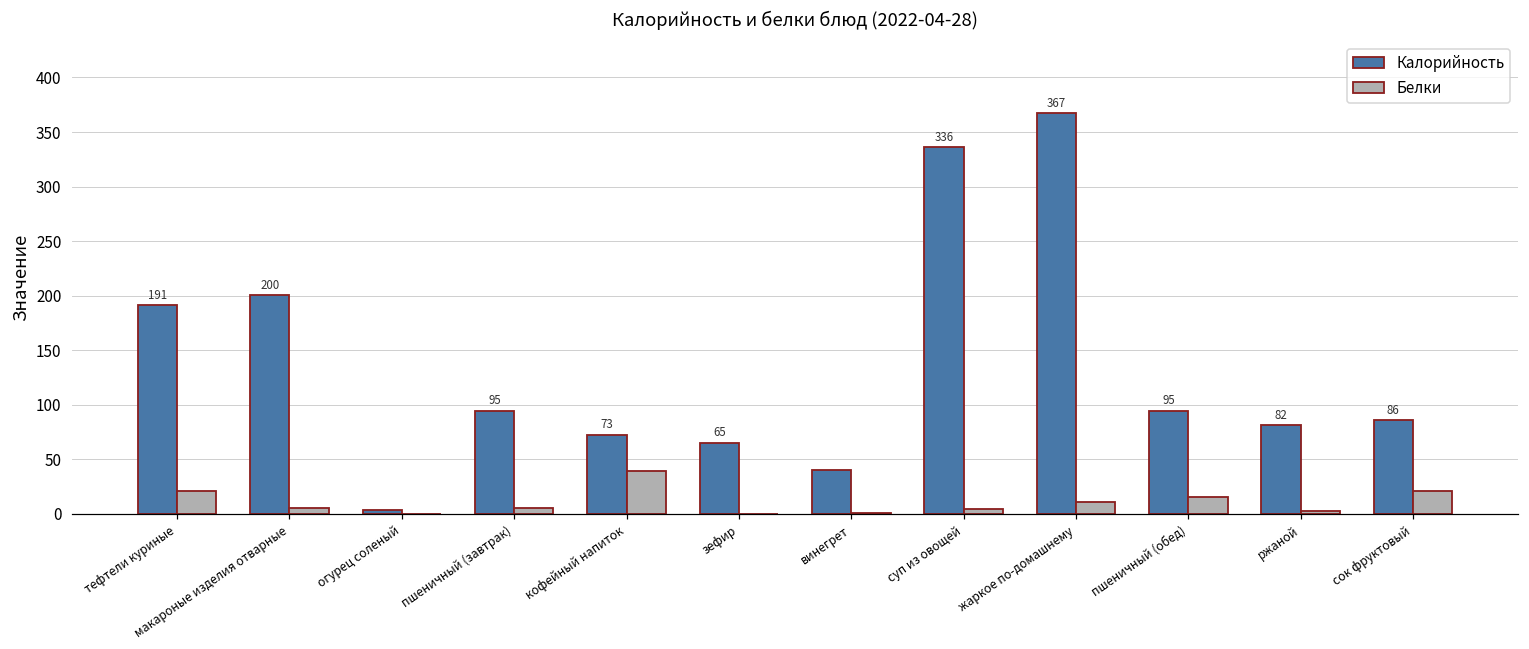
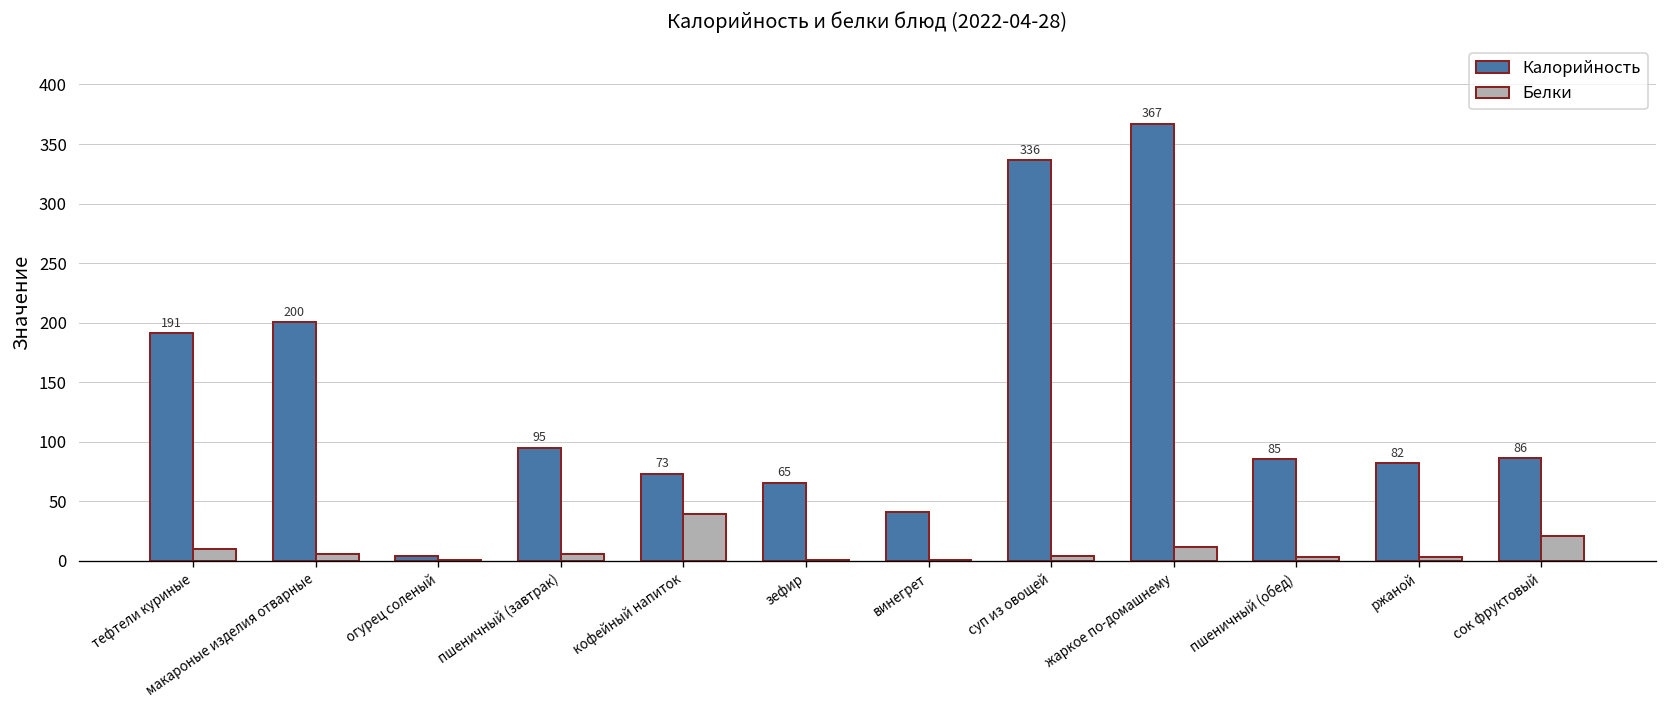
Белки, тефтели куриные: 20 -> 10
Калорийность, пшеничный (обед): 95 -> 85
Белки, пшеничный (обед): 20 -> 0
